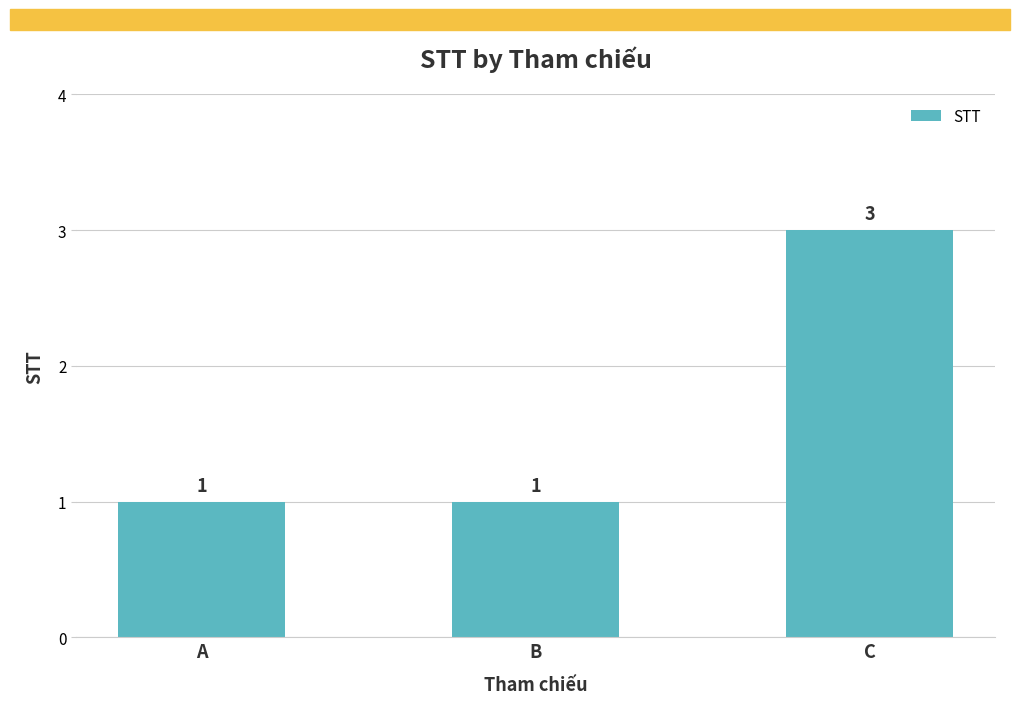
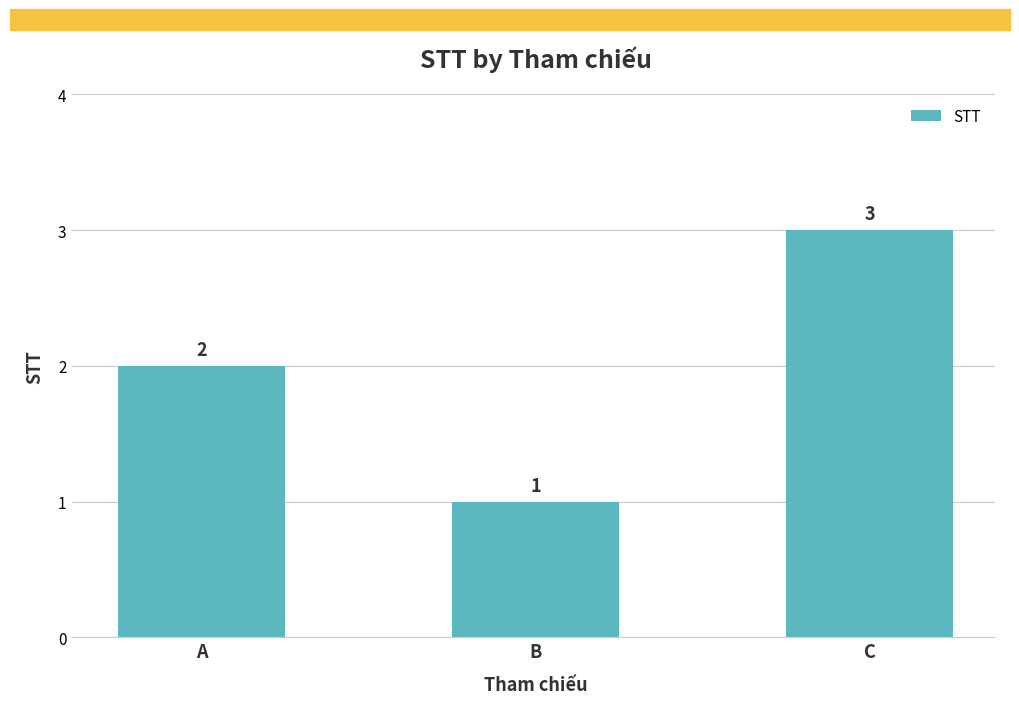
A: 1 -> 2
